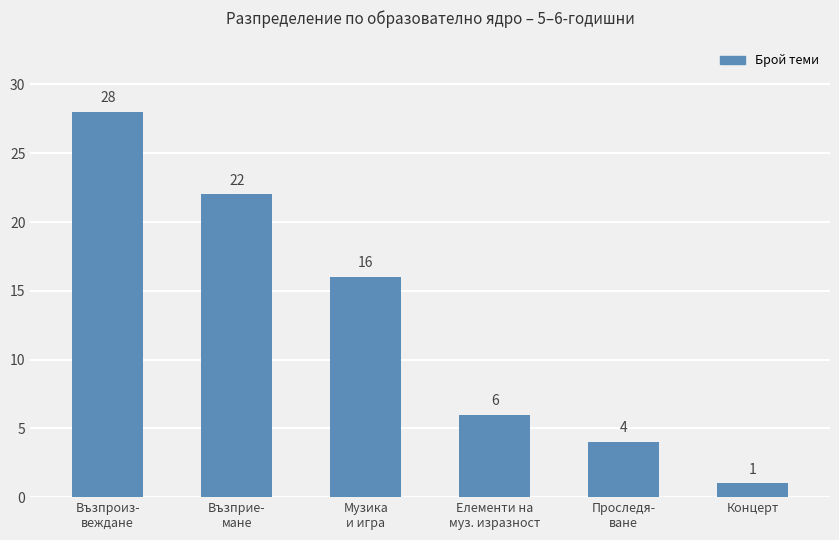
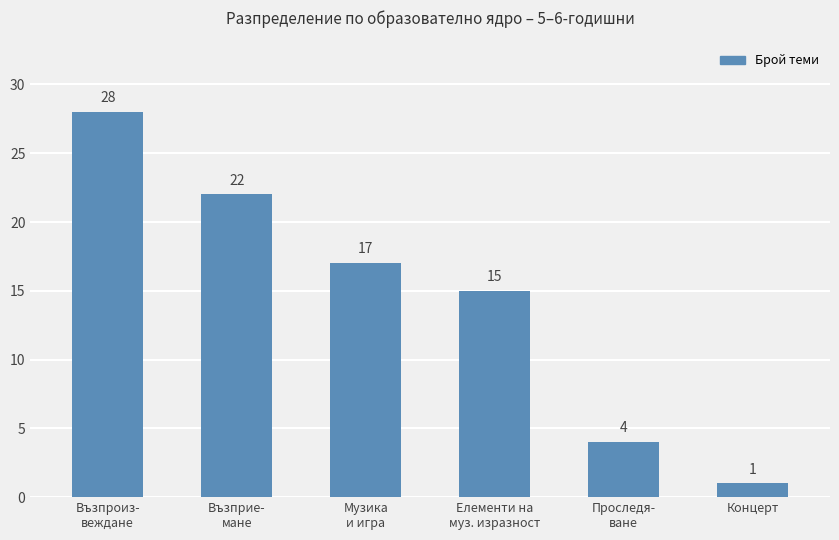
Музика и игра: 16 -> 17
Елементи на муз. изразност: 6 -> 15
